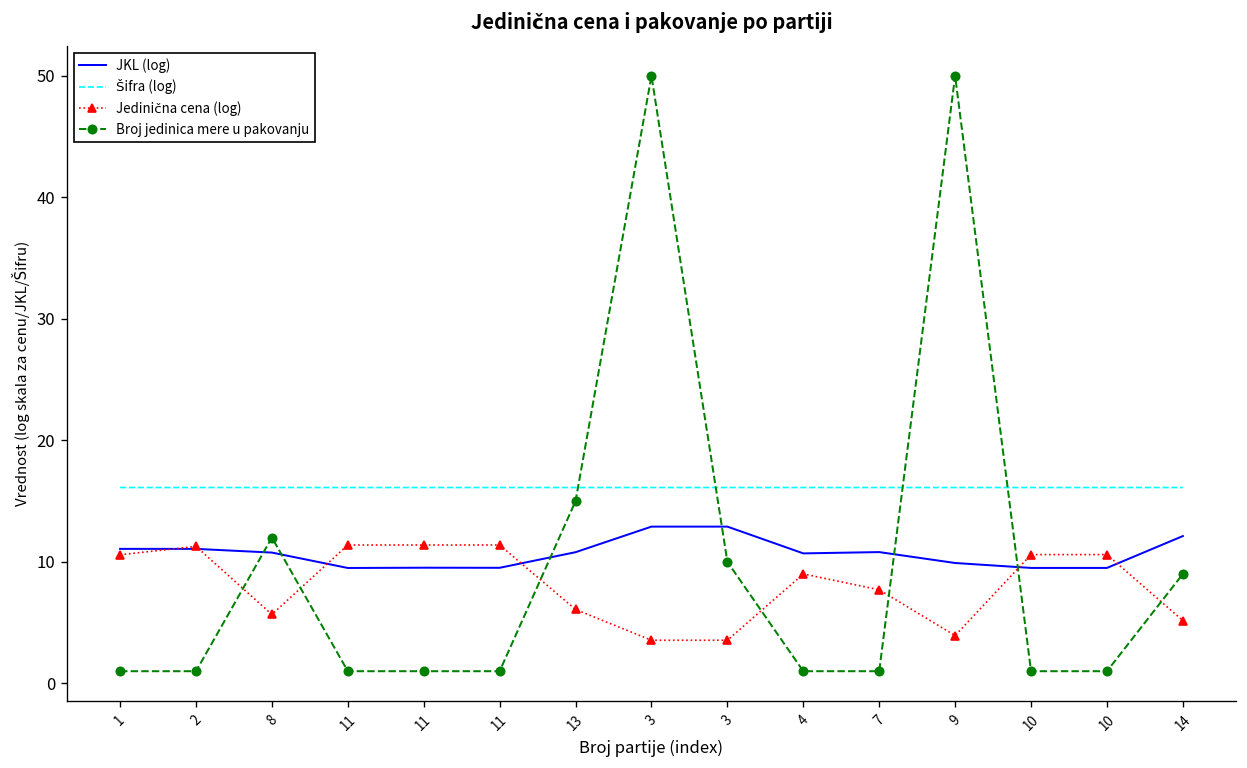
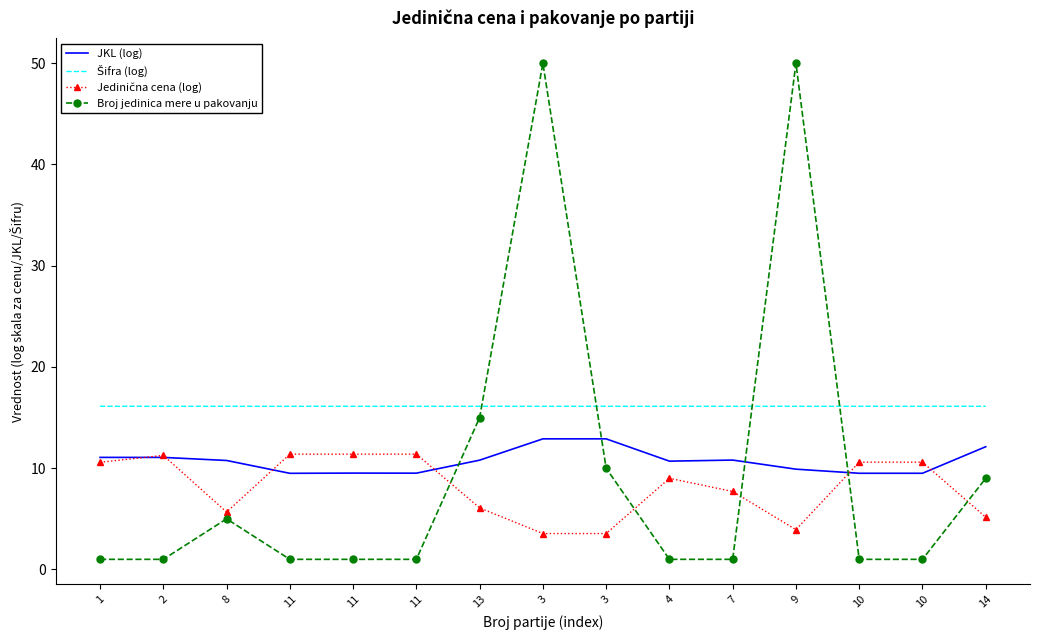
Broj jedinica mere u pakovanju, 8: 12 -> 5
